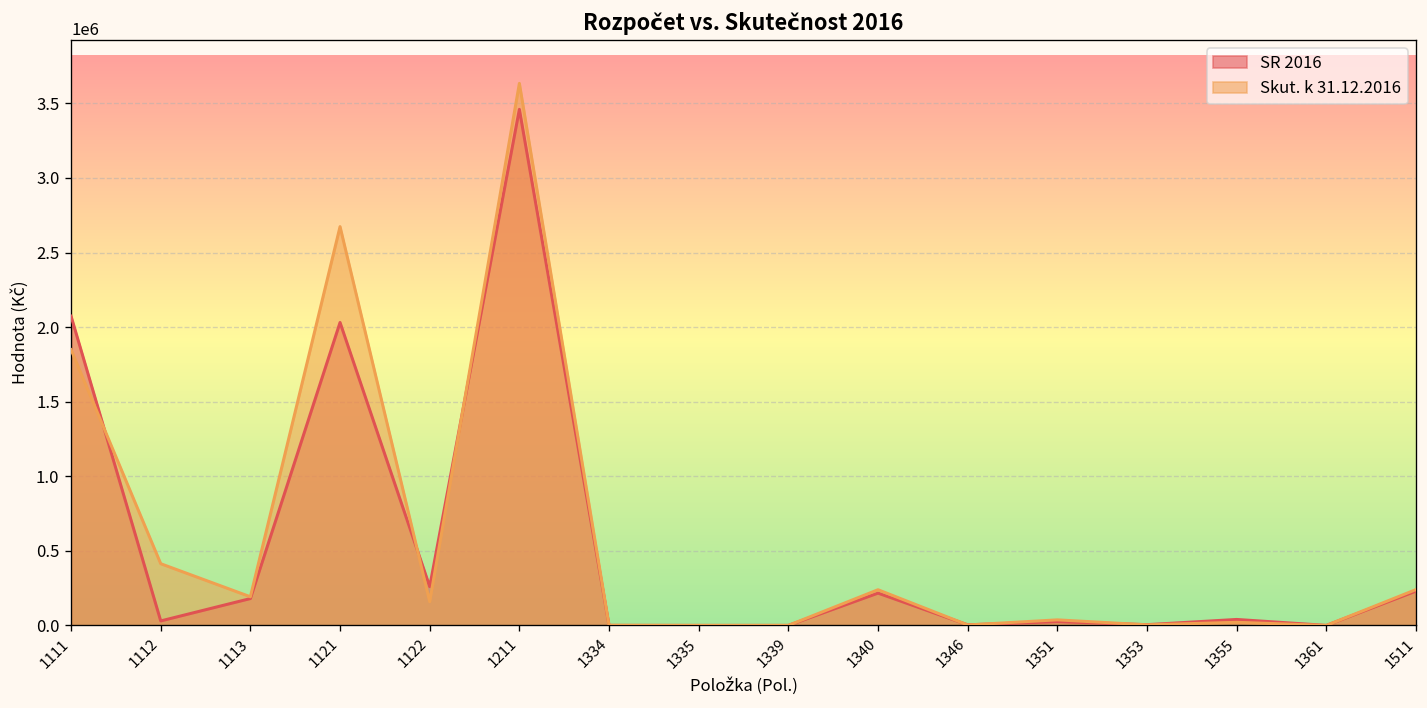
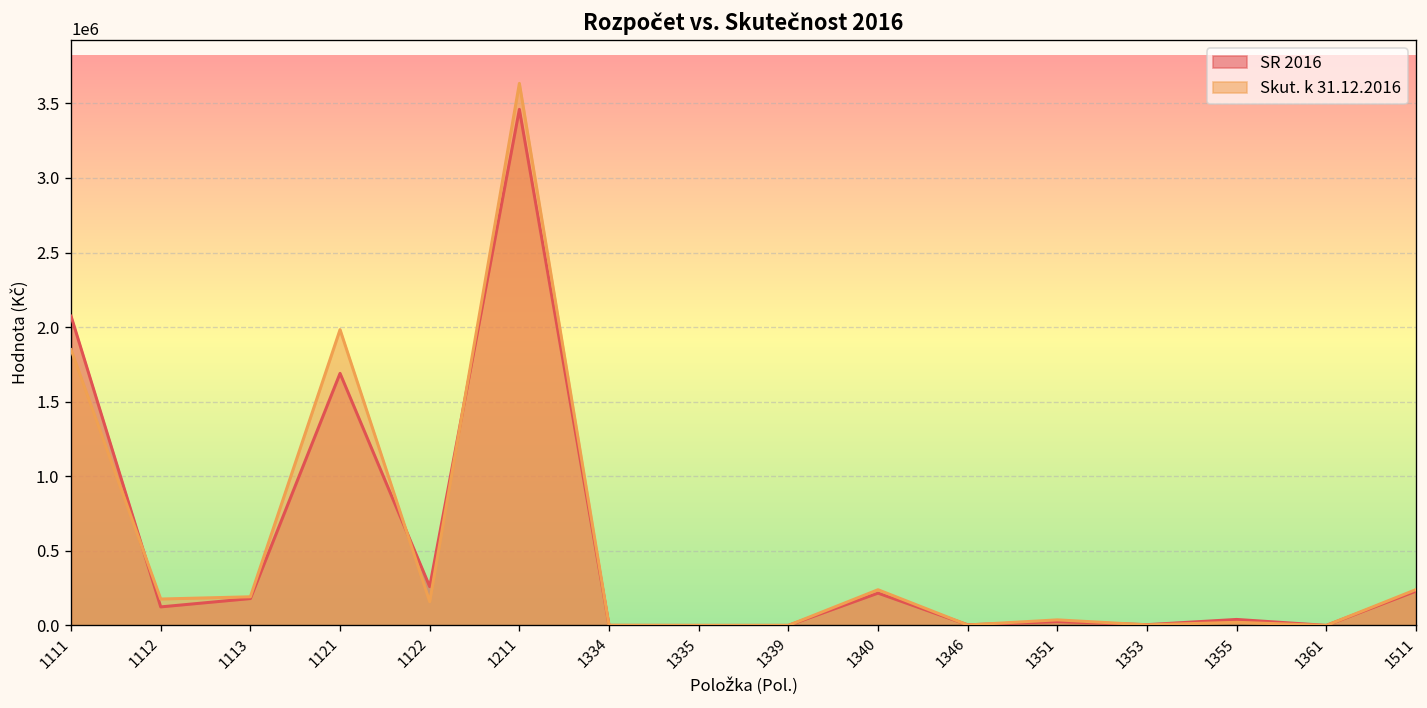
SR 2016, 1112: 30000 -> 120000
Skut. k 31.12.2016, 1112: 410000 -> 180000
SR 2016, 1121: 2030000 -> 1690000
Skut. k 31.12.2016, 1121: 2670000 -> 1980000
